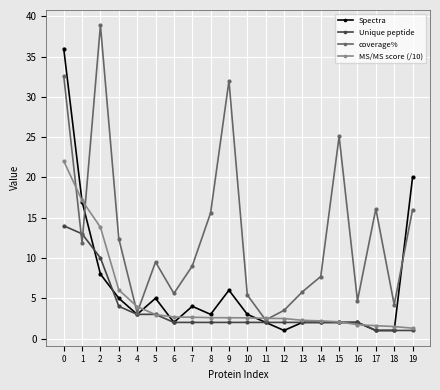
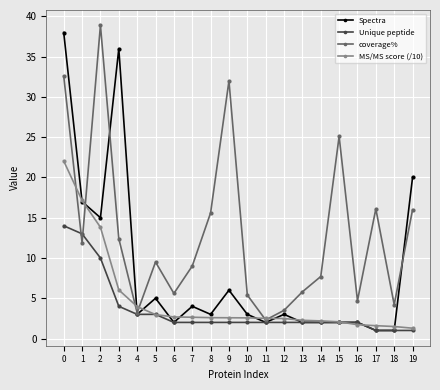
Spectra, 0: 36 -> 38
Spectra, 2: 8 -> 15
Spectra, 3: 5 -> 36
Spectra, 12: 1 -> 3
